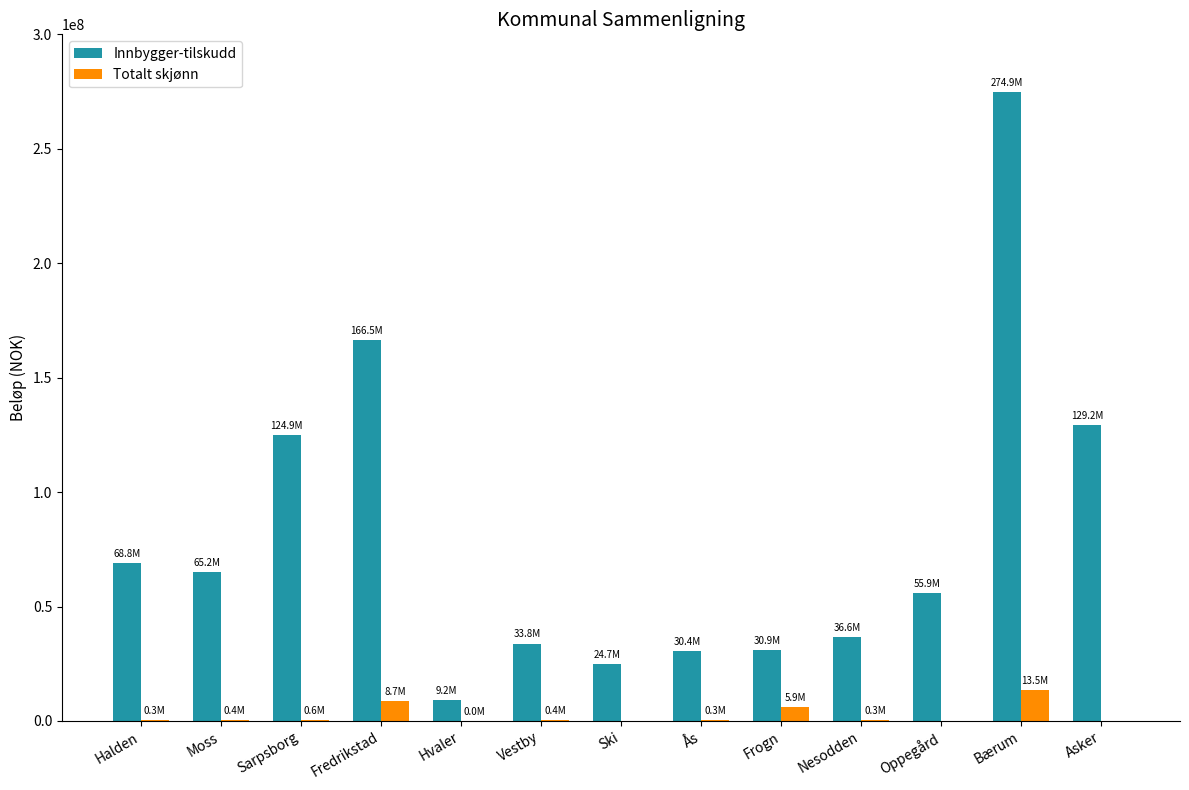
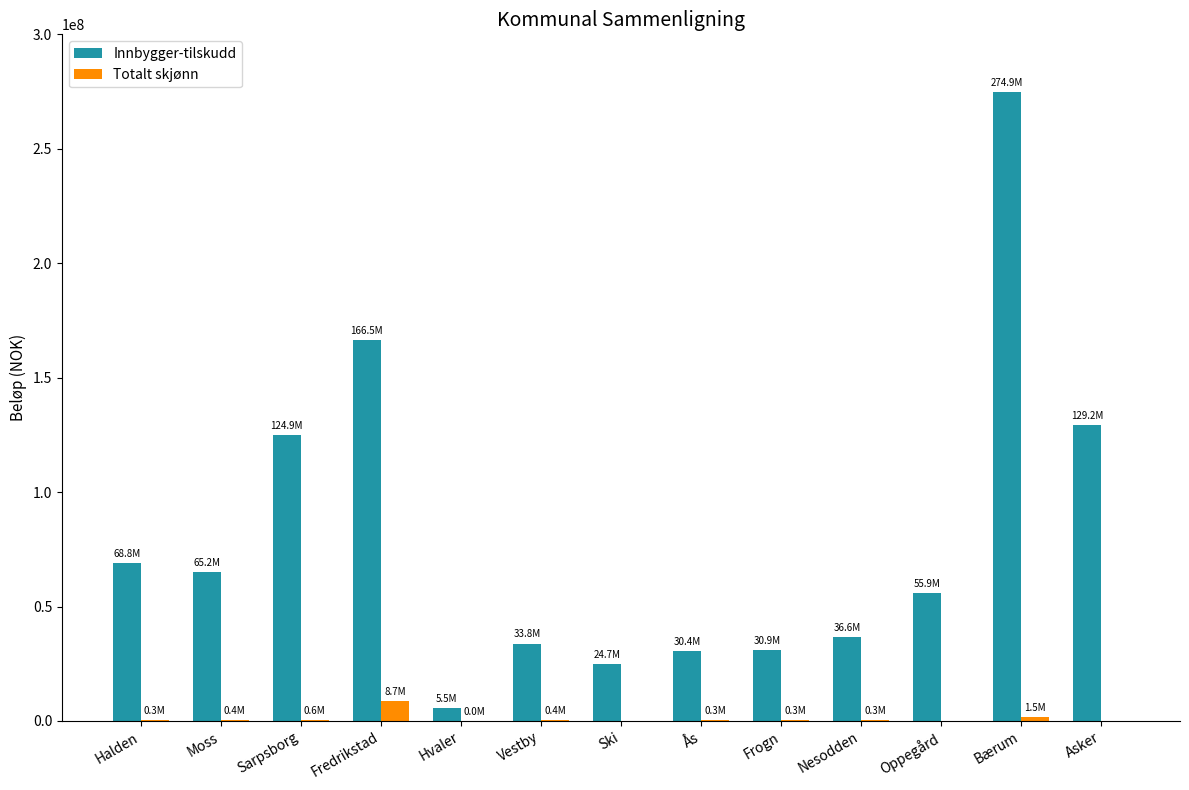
Innbygger-tilskudd, Hvaler: 9.2M -> 5.5M
Totalt skjønn, Frogn: 5.9M -> 0.3M
Totalt skjønn, Bærum: 13.5M -> 1.5M
